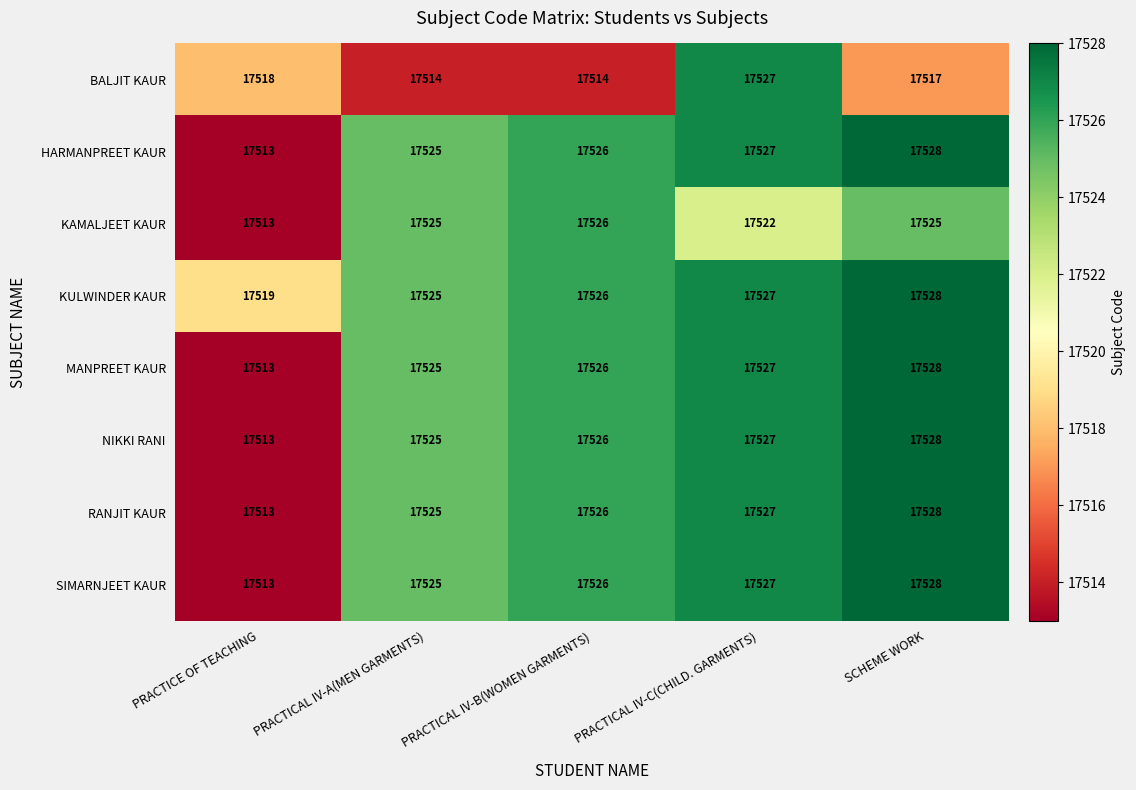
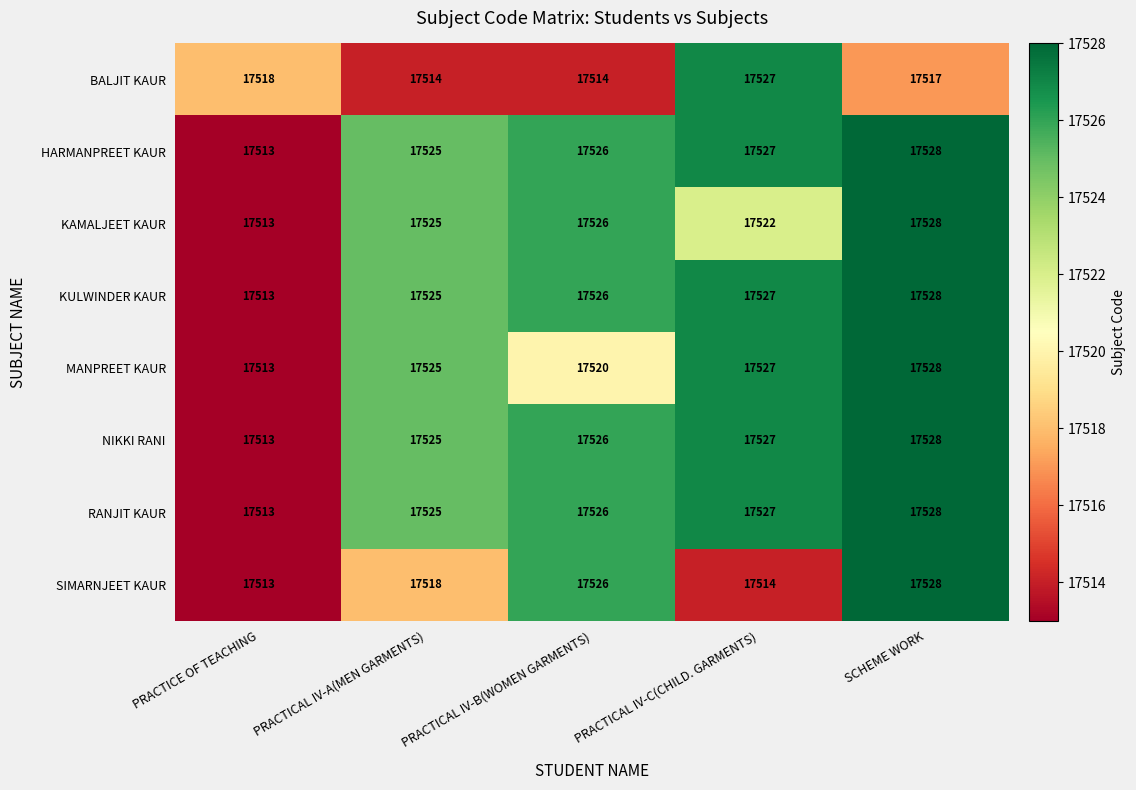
KAMALJEET KAUR, SCHEME WORK: 17525 -> 17528
KULWINDER KAUR, PRACTICE OF TEACHING: 17519 -> 17513
MANPREET KAUR, PRACTICAL IV-B(WOMEN GARMENTS): 17526 -> 17520
SIMARNJEET KAUR, PRACTICAL IV-A(MEN GARMENTS): 17525 -> 17518
SIMARNJEET KAUR, PRACTICAL IV-C(CHILD. GARMENTS): 17527 -> 17514
